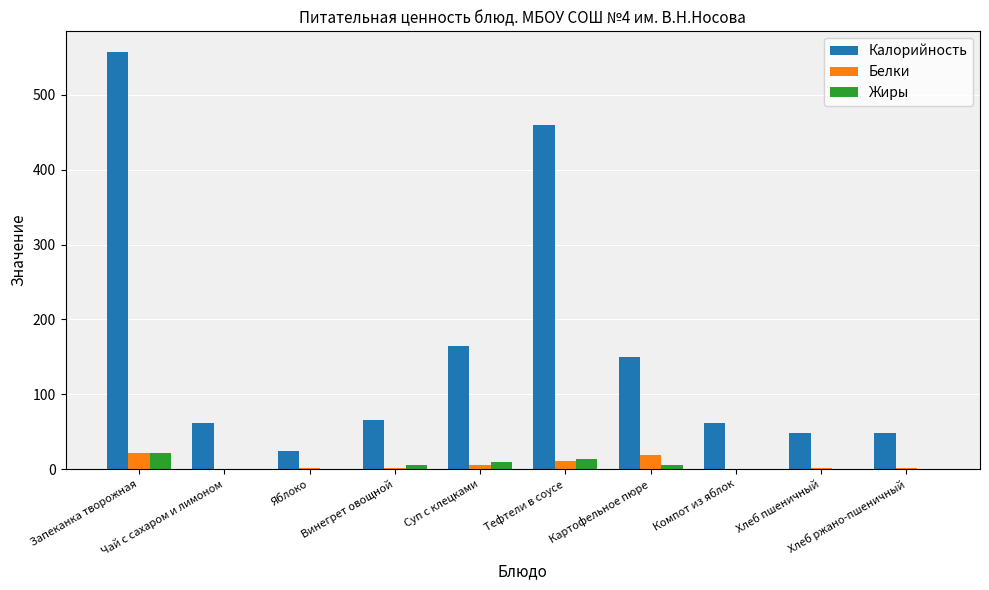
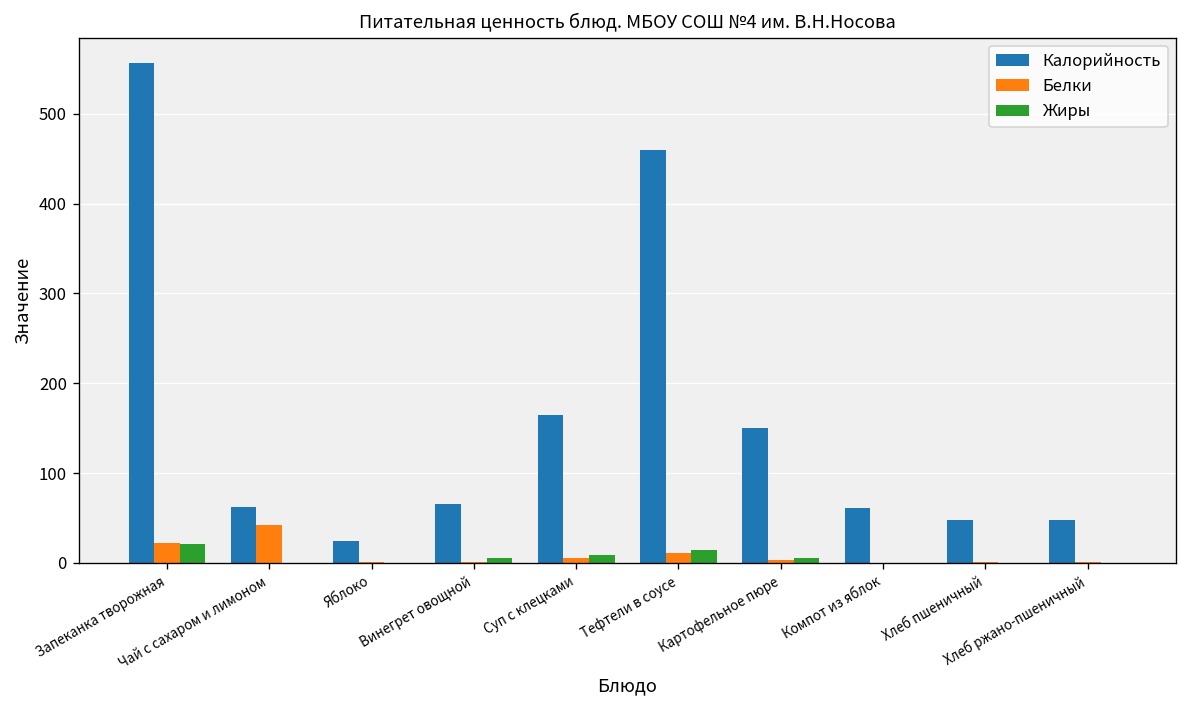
Белки, Чай с сахаром и лимоном: 0 -> 40
Белки, Картофельное пюре: 20 -> 0
